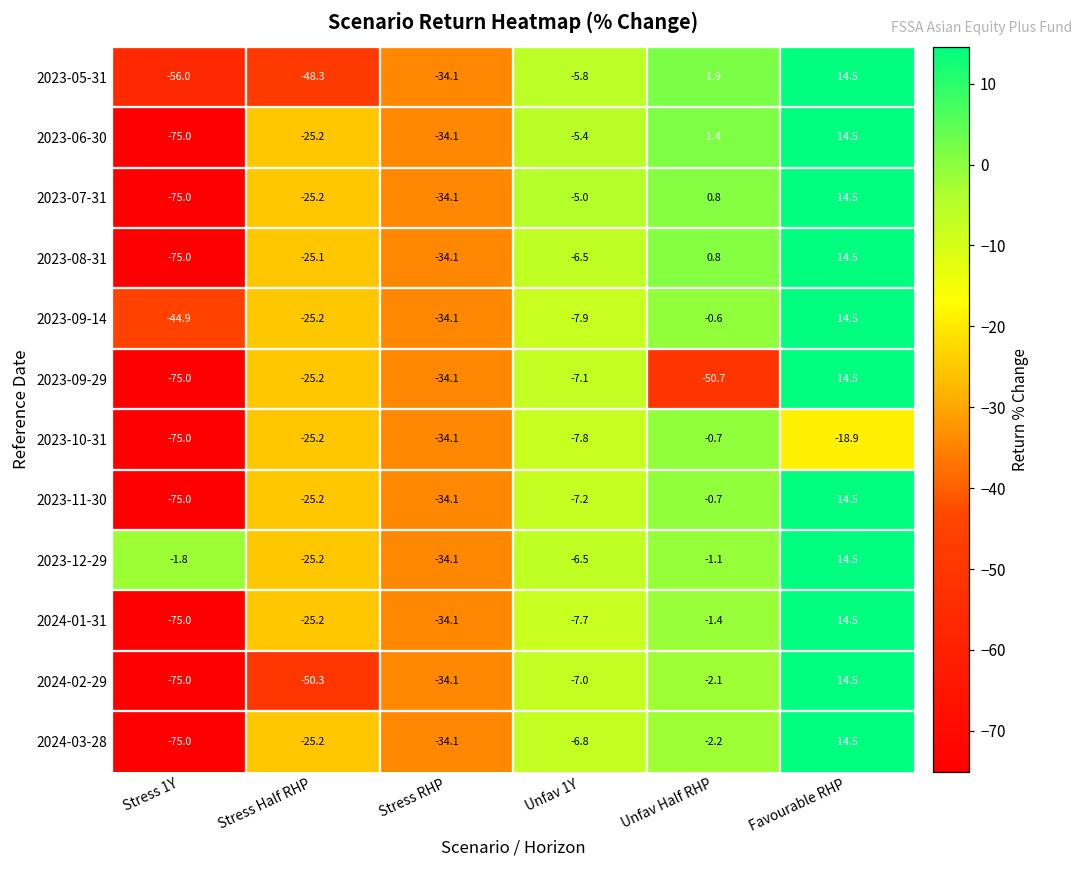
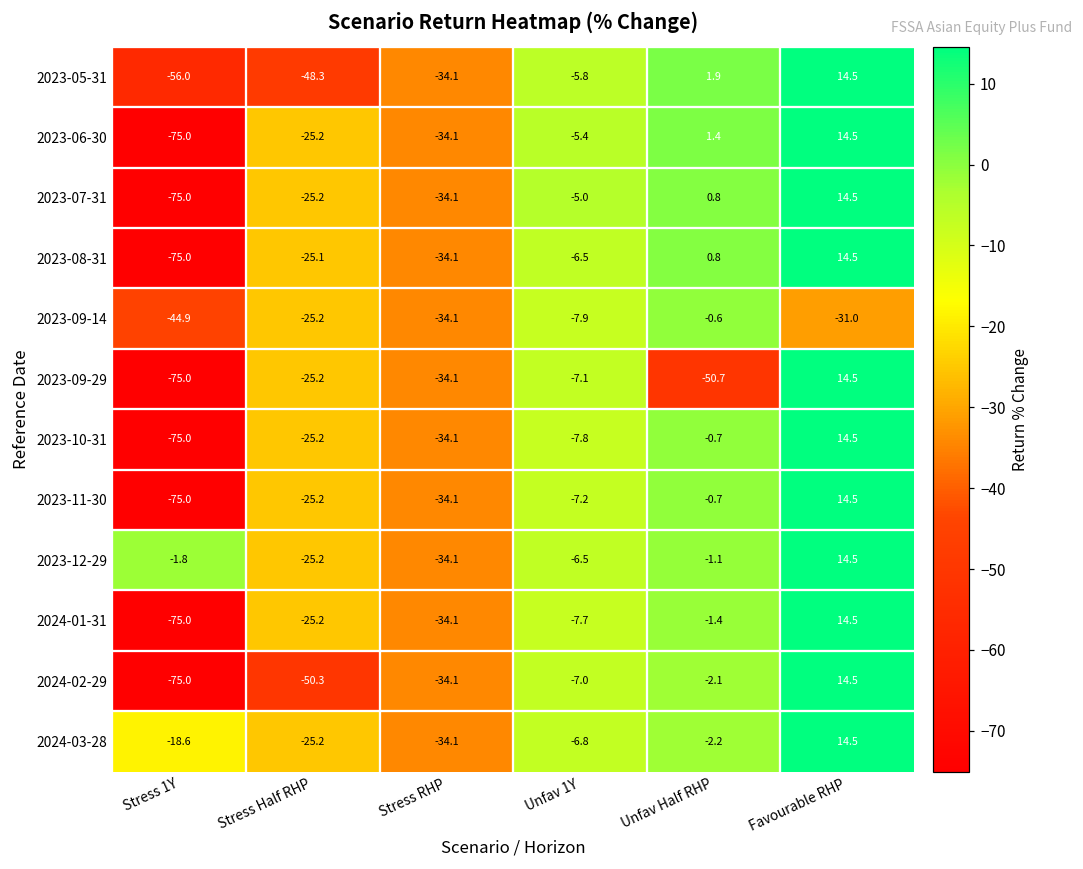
2023-09-14, Favourable RHP: 14.5 -> -31.0
2023-10-31, Favourable RHP: -18.9 -> 14.5
2024-03-28, Stress 1Y: -75.0 -> -18.6
